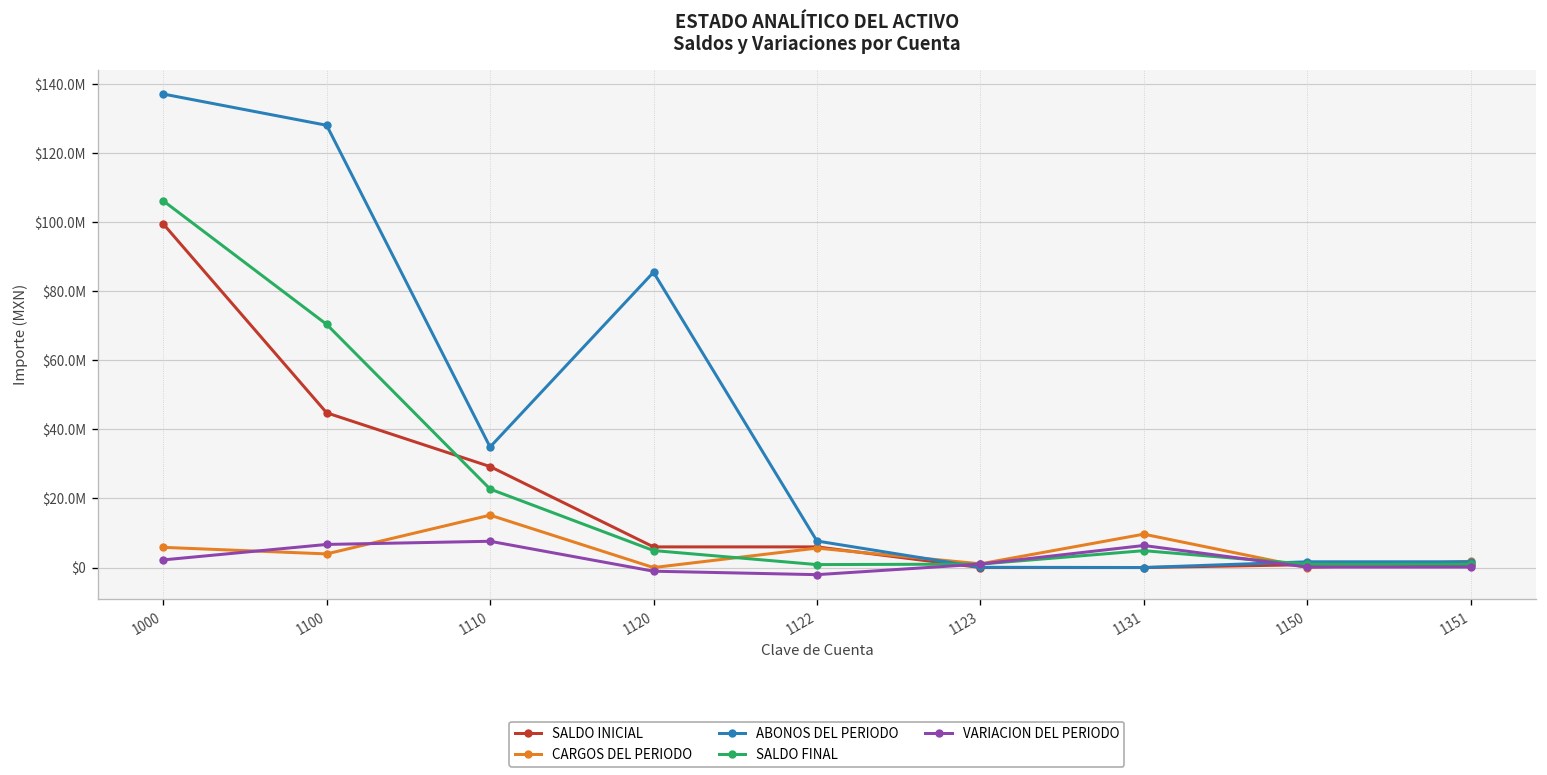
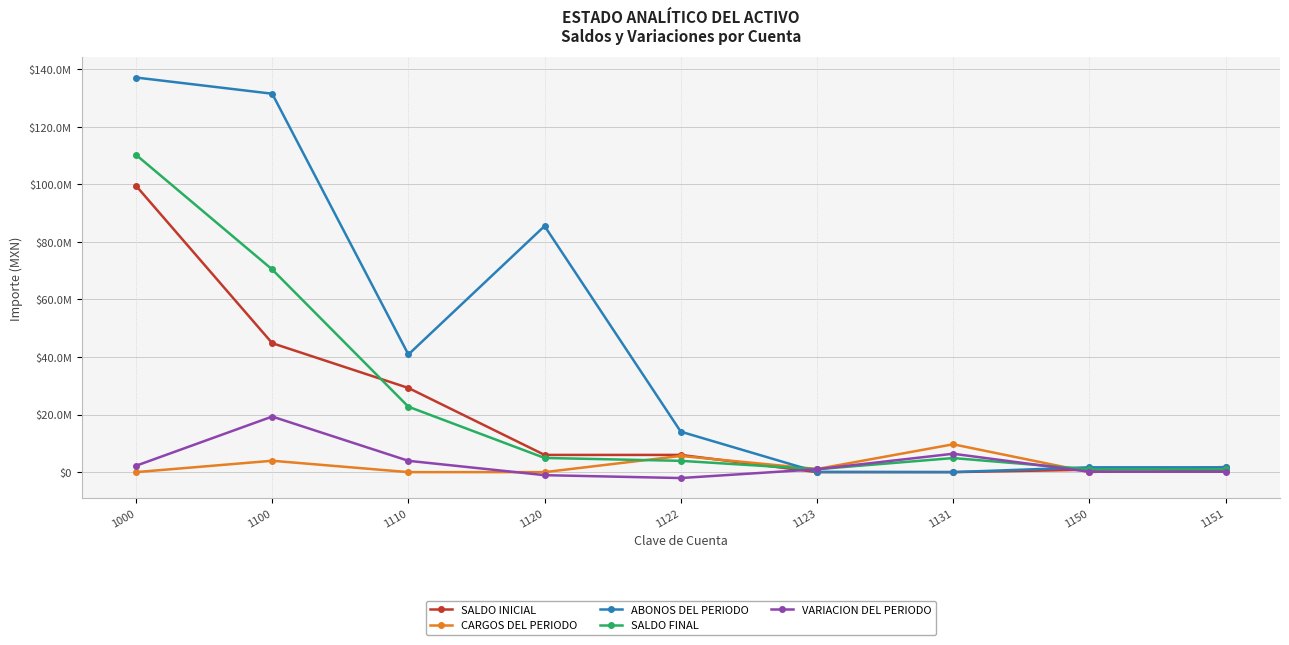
CARGOS DEL PERIODO, 1000: $6000000 -> $0
SALDO FINAL, 1000: $106000000 -> $110000000
ABONOS DEL PERIODO, 1100: $128000000 -> $131000000
VARIACION DEL PERIODO, 1100: $7000000 -> $19000000
CARGOS DEL PERIODO, 1110: $15000000 -> $0
ABONOS DEL PERIODO, 1110: $35000000 -> $41000000
VARIACION DEL PERIODO, 1110: $8000000 -> $4000000
ABONOS DEL PERIODO, 1122: $8000000 -> $14000000
SALDO FINAL, 1122: $1000000 -> $4000000
